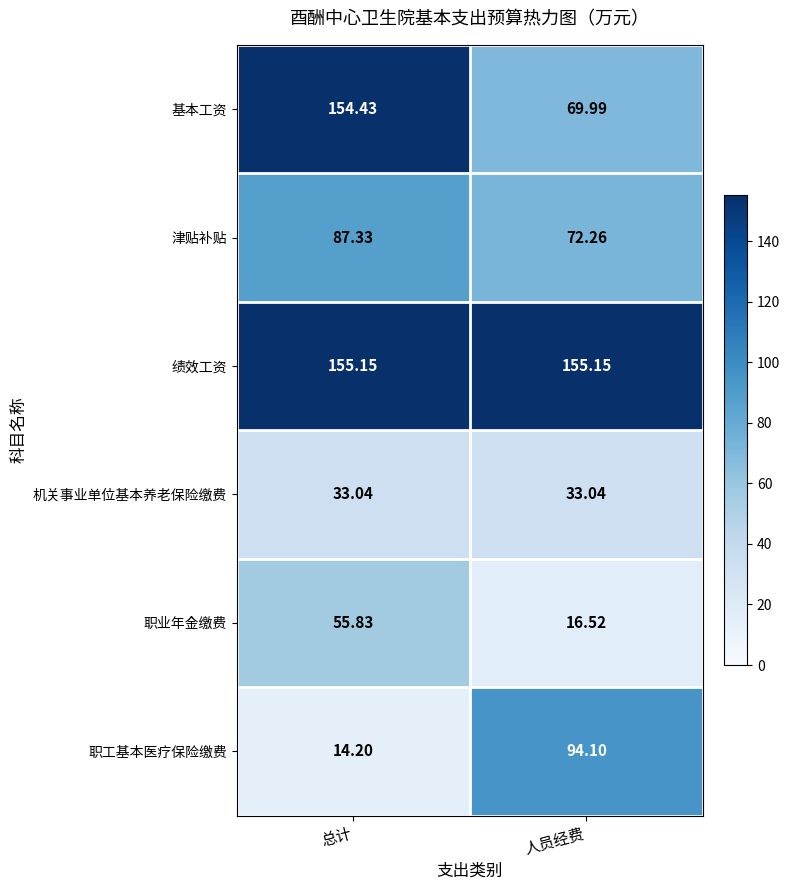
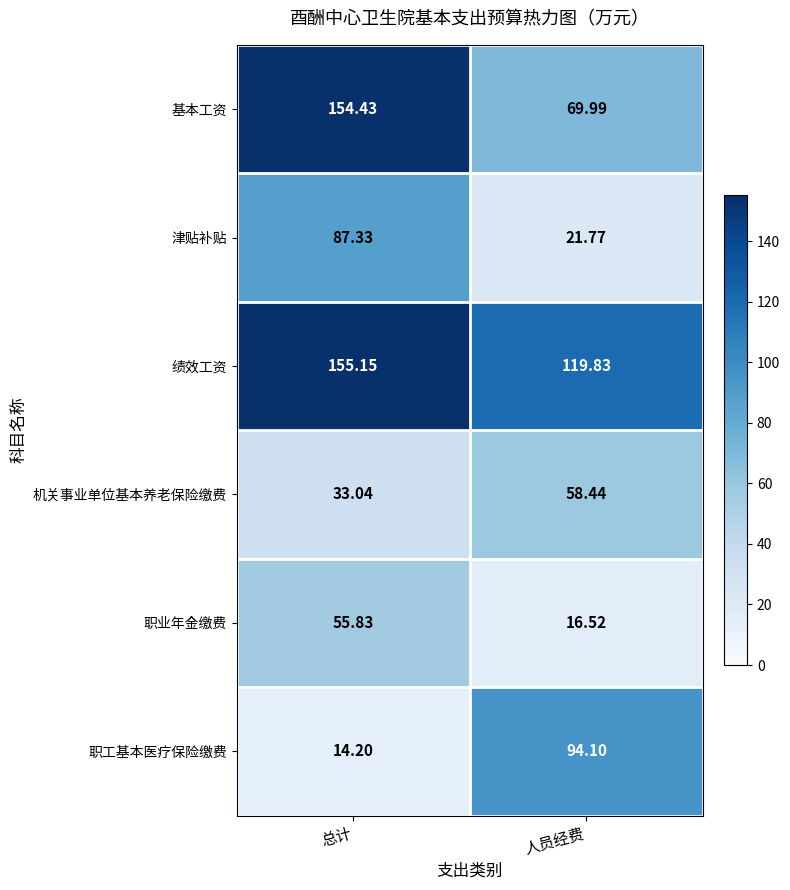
津贴补贴, 人员经费: 72.26 -> 21.77
绩效工资, 人员经费: 155.15 -> 119.83
机关事业单位基本养老保险缴费, 人员经费: 33.04 -> 58.44
